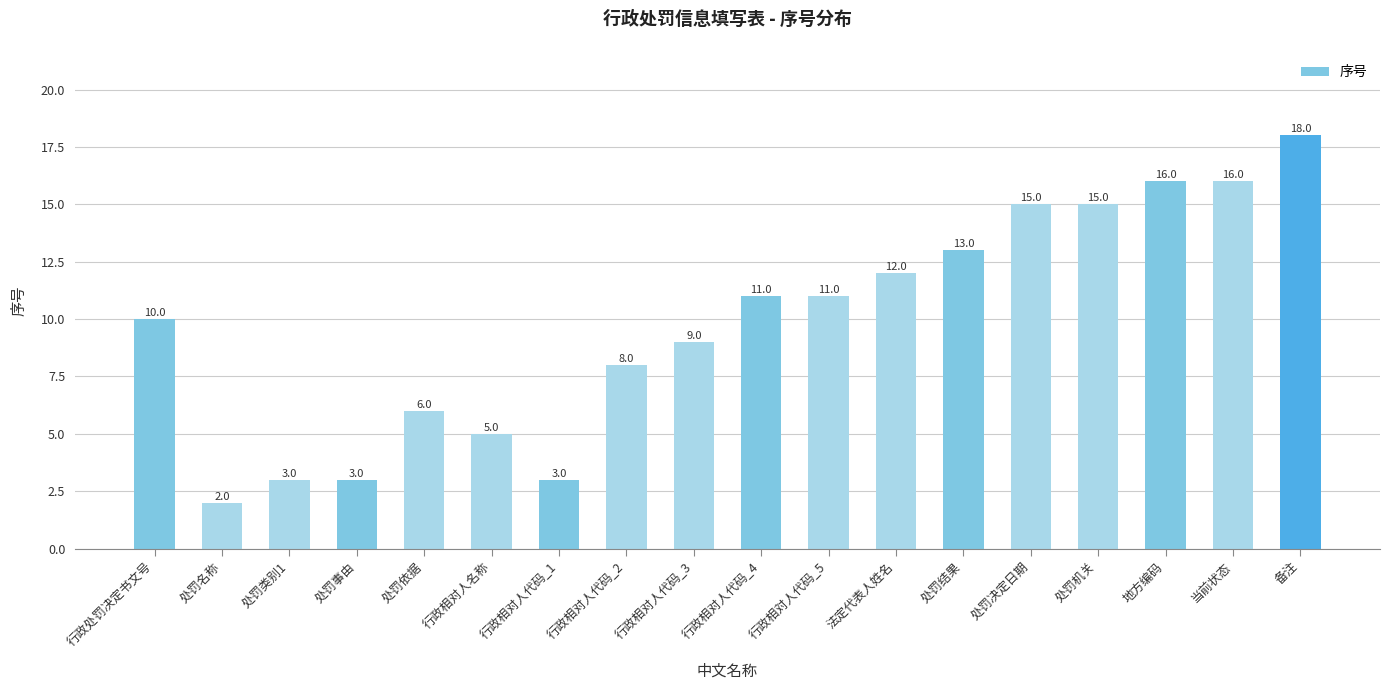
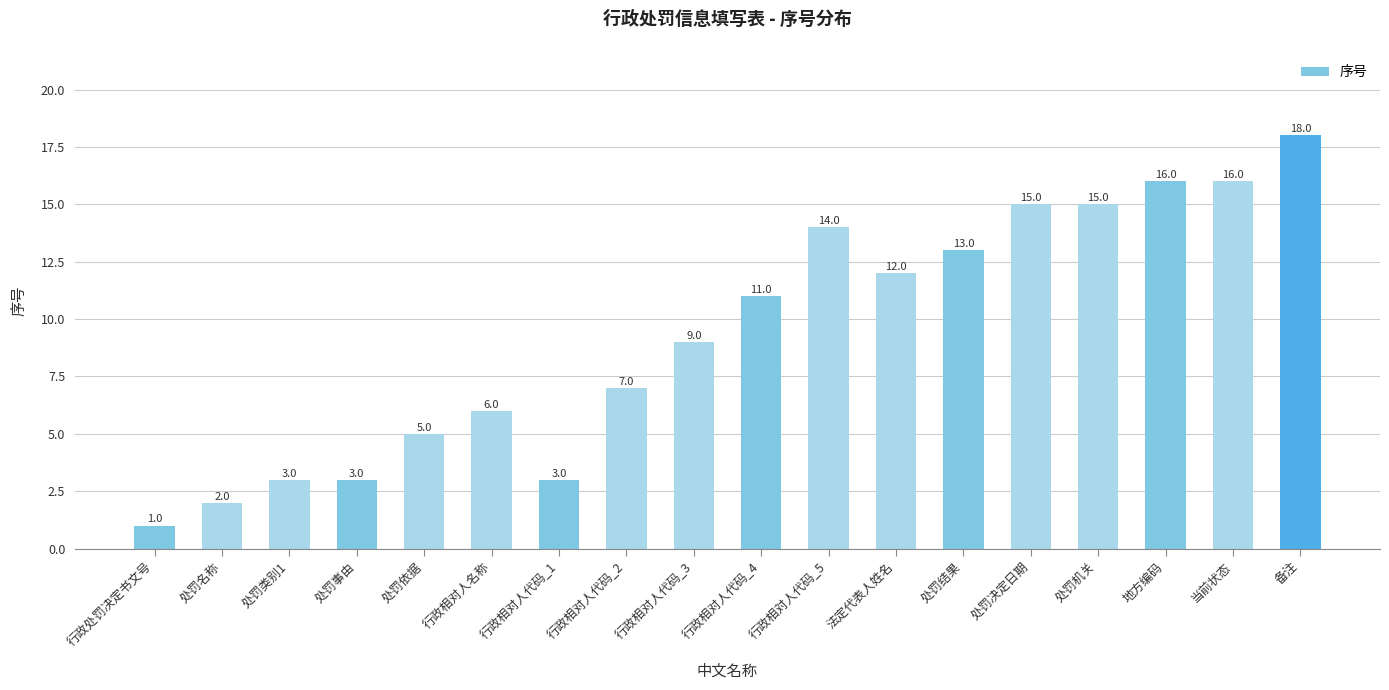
行政处罚决定书文号: 10.0 -> 1.0
处罚依据: 6.0 -> 5.0
行政相对人名称: 5.0 -> 6.0
行政相对人代码_2: 8.0 -> 7.0
行政相対人代码_5: 11.0 -> 14.0
